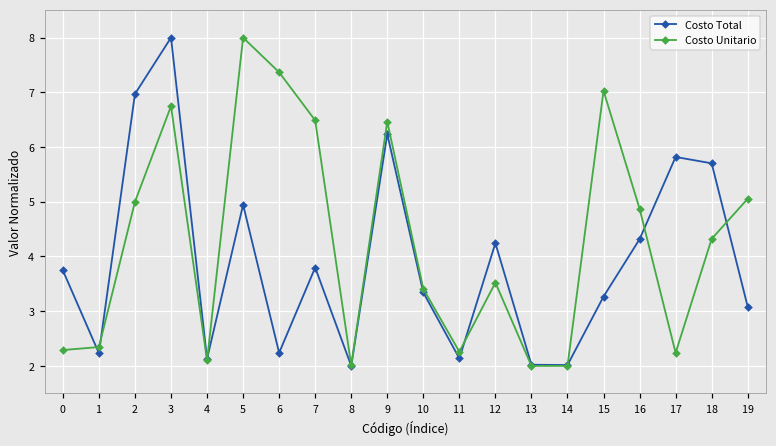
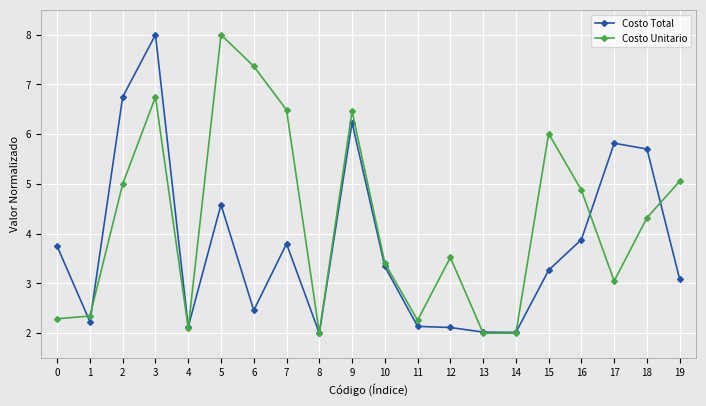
Costo Total, 2: 7.0 -> 6.8
Costo Total, 5: 4.9 -> 4.6
Costo Total, 6: 2.2 -> 2.5
Costo Total, 12: 4.2 -> 2.1
Costo Unitario, 15: 7.0 -> 6.0
Costo Total, 16: 4.3 -> 3.9
Costo Unitario, 17: 2.2 -> 3.0
